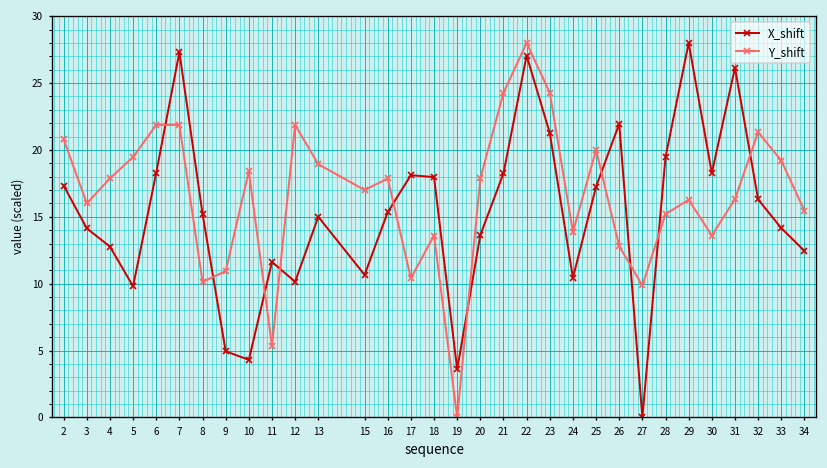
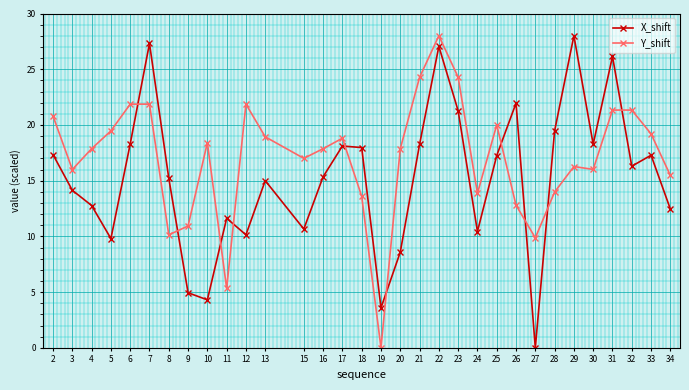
Y_shift, 17: 10.4 -> 18.8
X_shift, 20: 13.6 -> 8.6
Y_shift, 28: 15.2 -> 14.0
Y_shift, 30: 13.6 -> 16.0
Y_shift, 31: 16.3 -> 21.3
X_shift, 33: 14.2 -> 17.3
